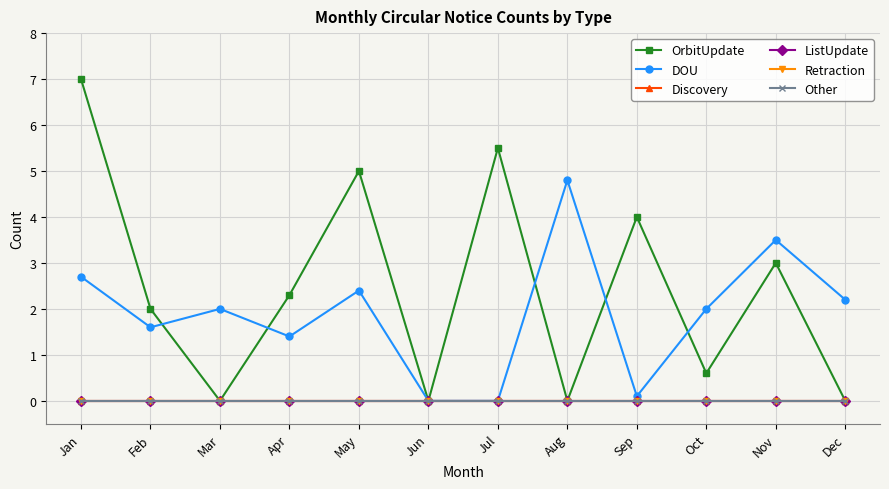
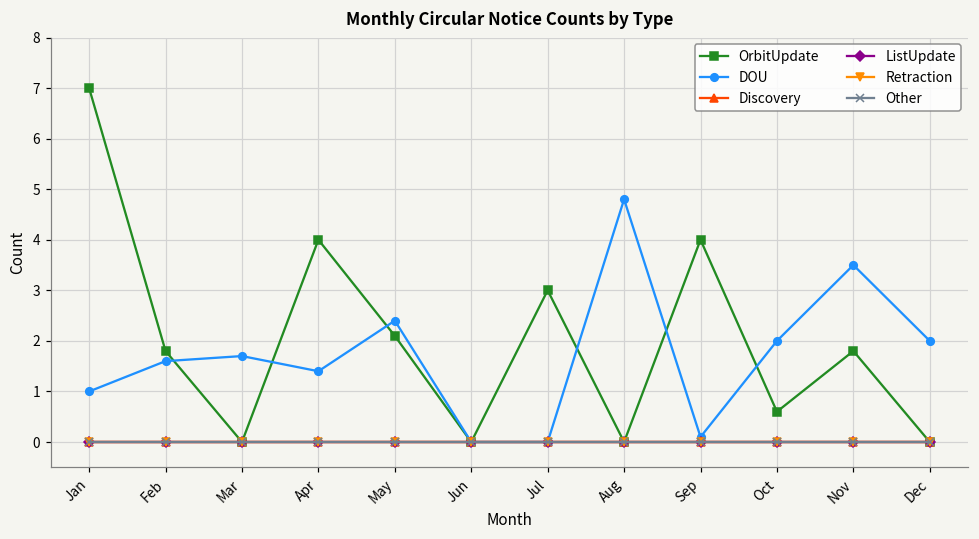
DOU, Jan: 2.7 -> 1.0
OrbitUpdate, Feb: 2.0 -> 1.8
DOU, Mar: 2.0 -> 1.7
OrbitUpdate, Apr: 2.3 -> 4.0
OrbitUpdate, May: 5.0 -> 2.1
OrbitUpdate, Jul: 5.5 -> 3.0
OrbitUpdate, Nov: 3.0 -> 1.8
DOU, Dec: 2.2 -> 2.0
